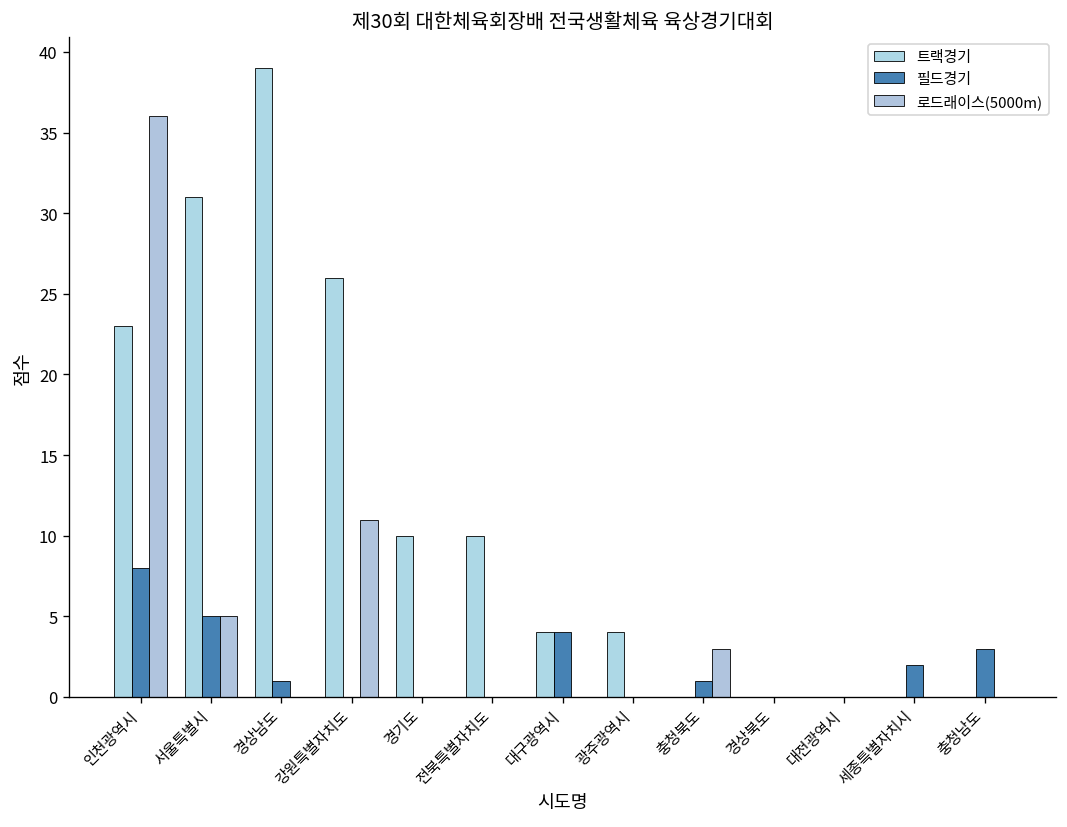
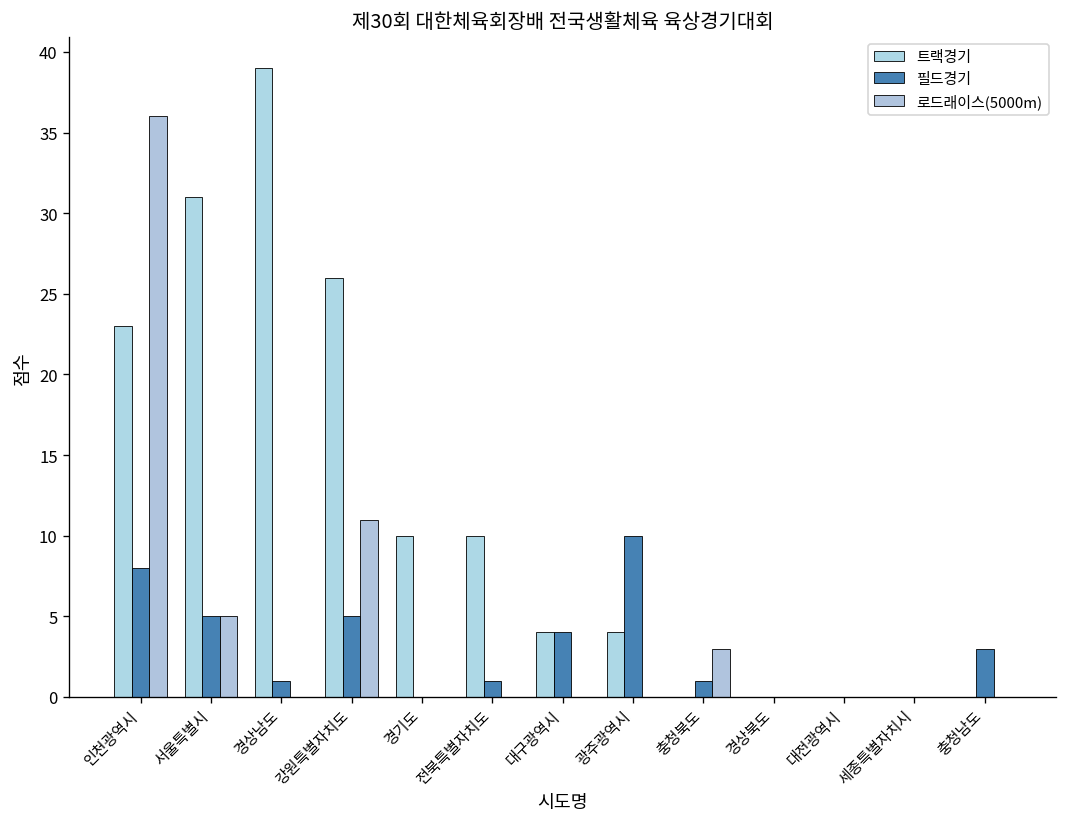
필드경기, 강원특별자치도: 0 -> 5
필드경기, 전북특별자치도: 0 -> 1
필드경기, 광주광역시: 0 -> 10
필드경기, 세종특별자치시: 2 -> 0
